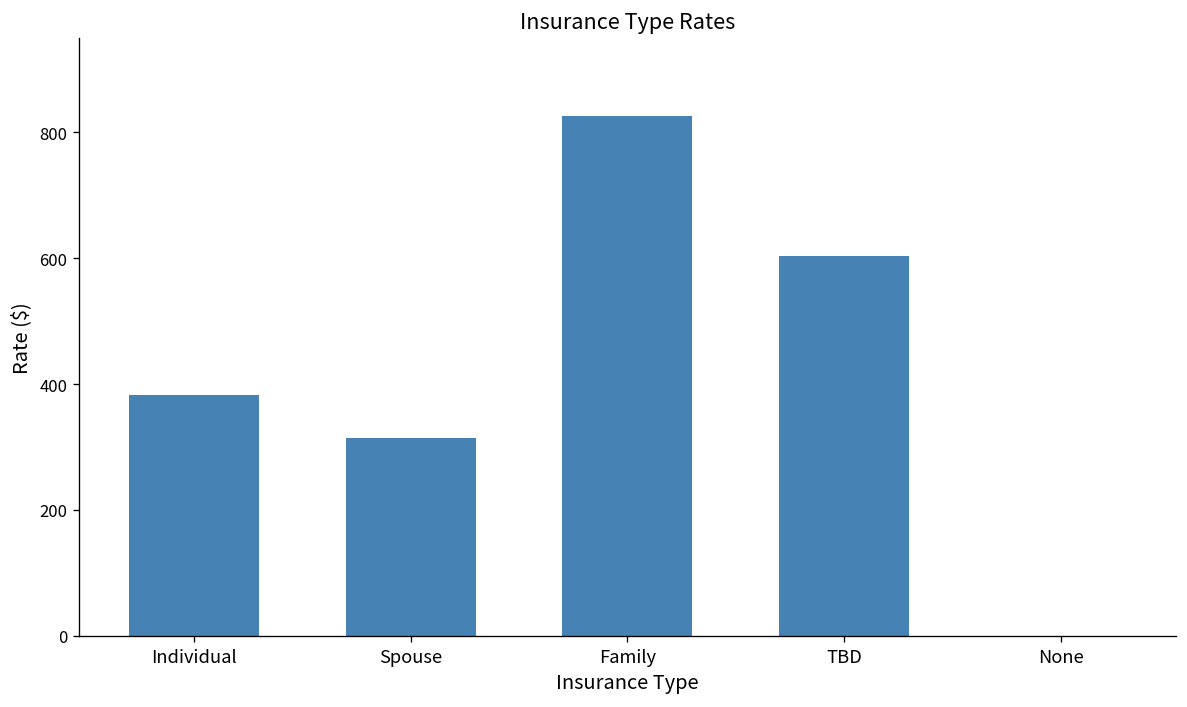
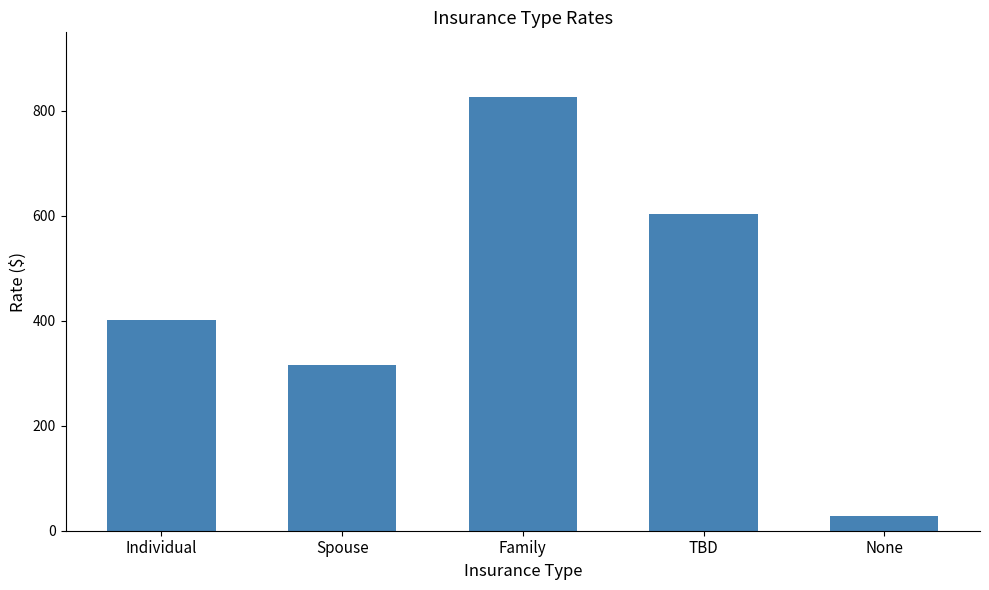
Individual: 380 -> 400
None: 0 -> 30
